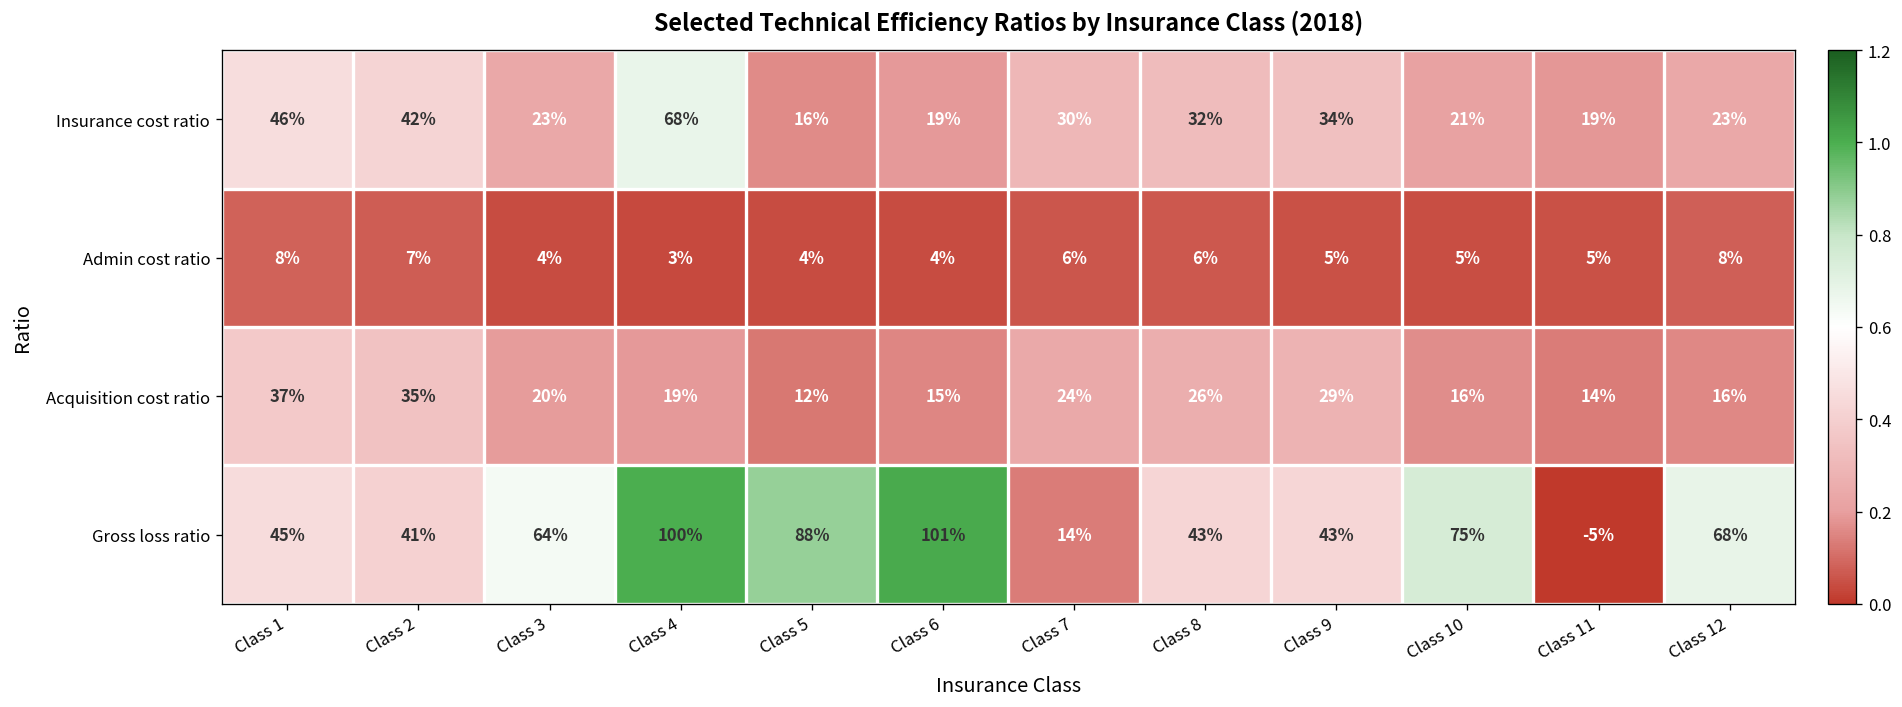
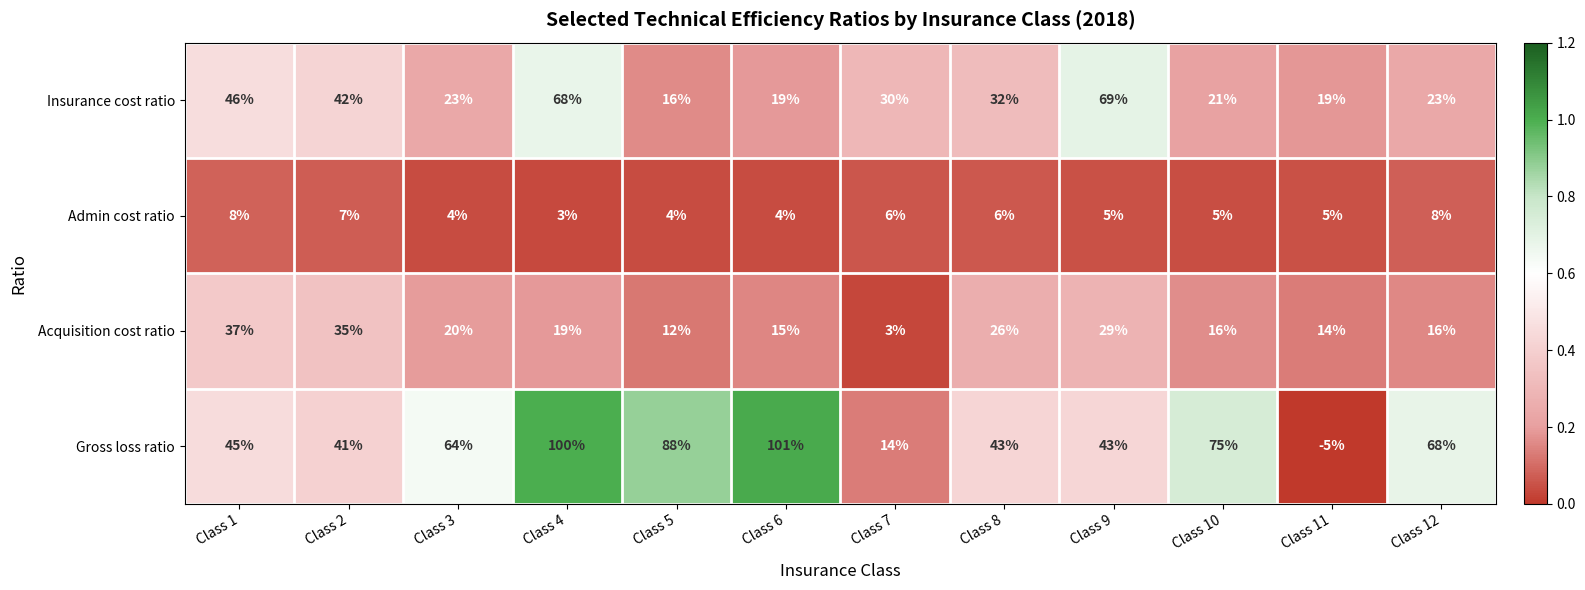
Insurance cost ratio, Class 9: 34% -> 69%
Acquisition cost ratio, Class 7: 24% -> 3%
